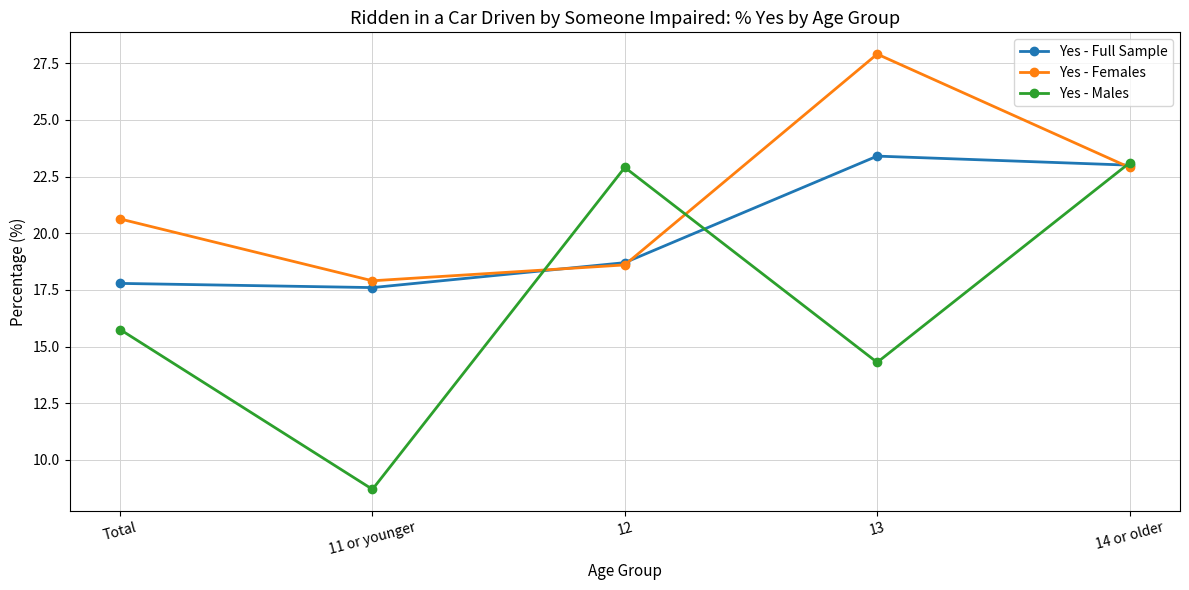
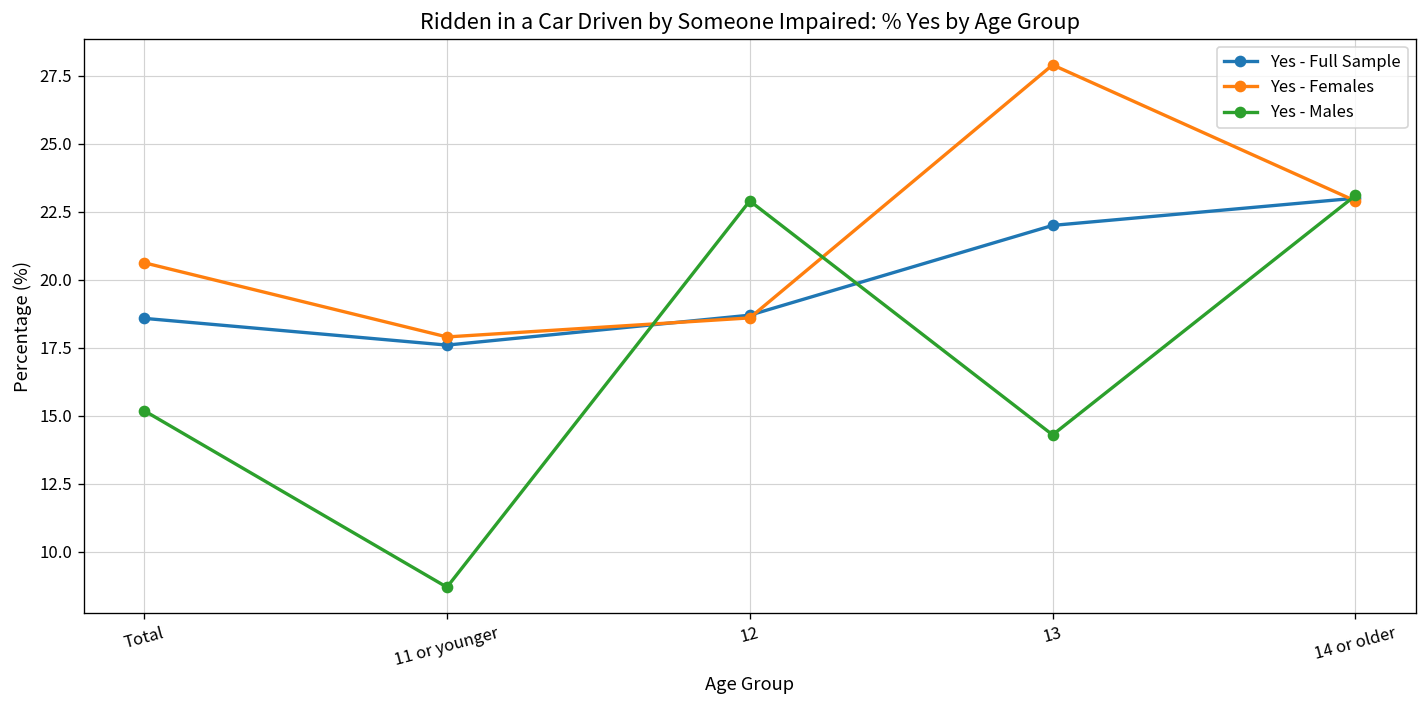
Yes - Full Sample, Total: 17.8 -> 18.6
Yes - Males, Total: 15.8 -> 15.2
Yes - Full Sample, 13: 23.4 -> 22.0
